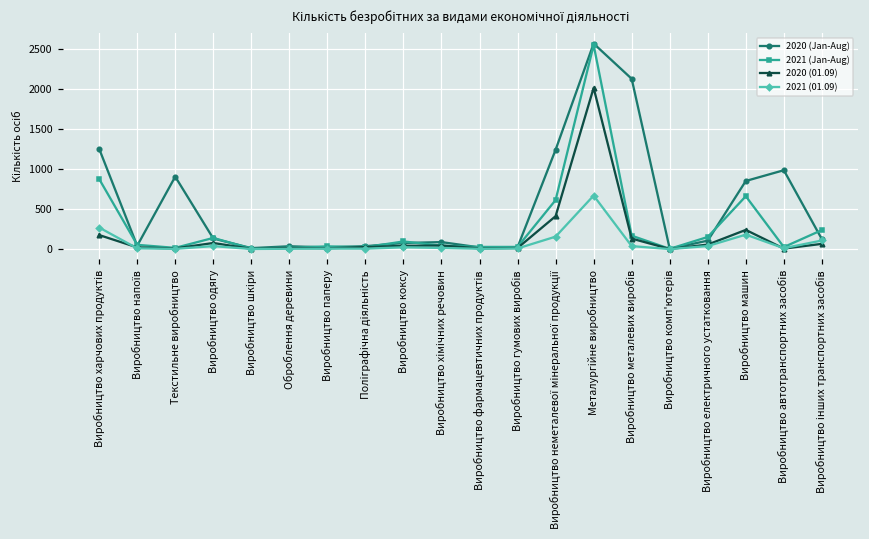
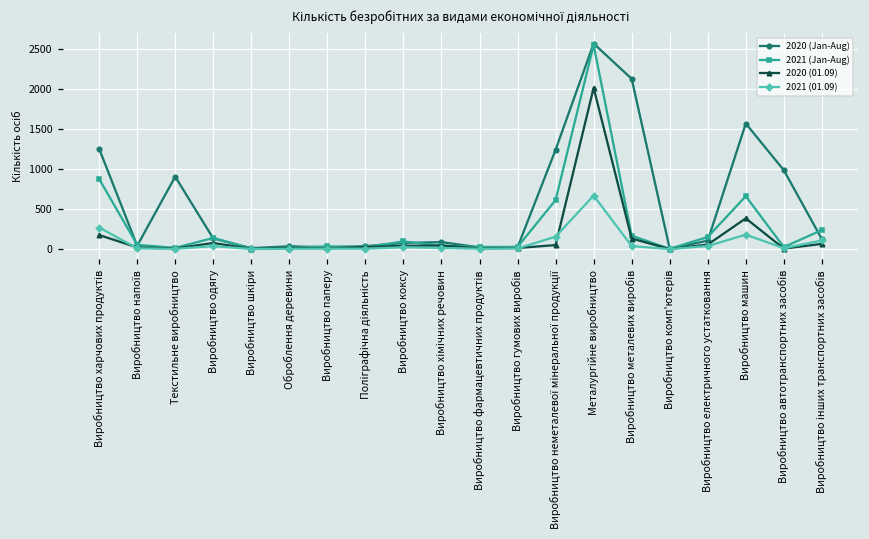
2020 (01.09), Виробництво неметалевої мінеральної продукції: 400 -> 100
2020 (Jan-Aug), Виробництво машин: 900 -> 1600
2020 (01.09), Виробництво машин: 200 -> 400
